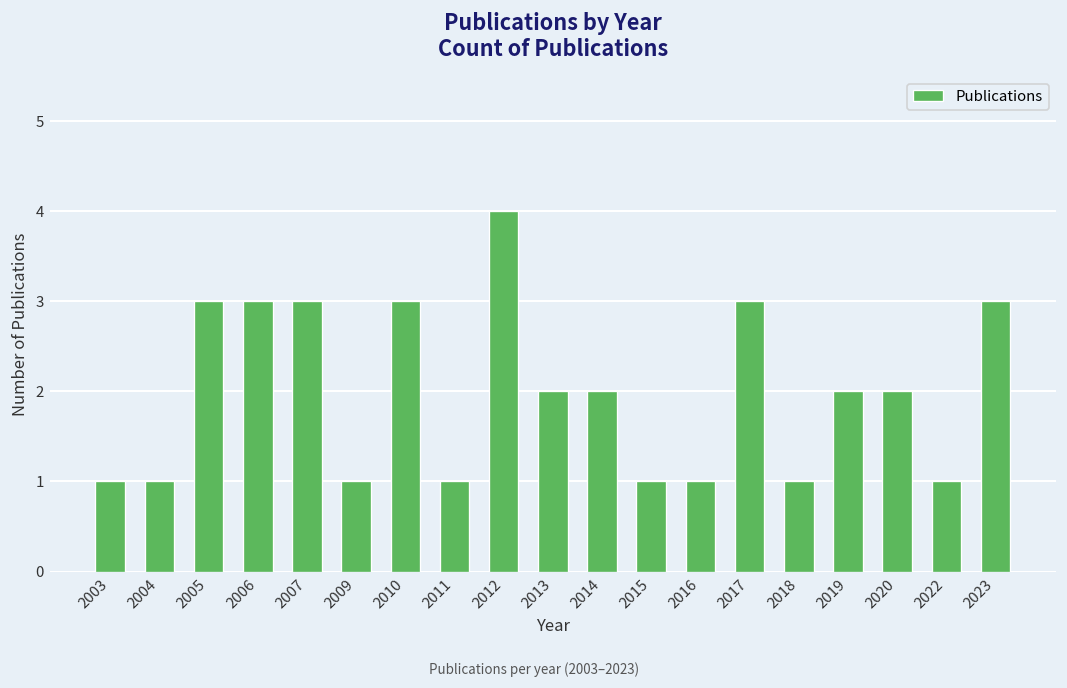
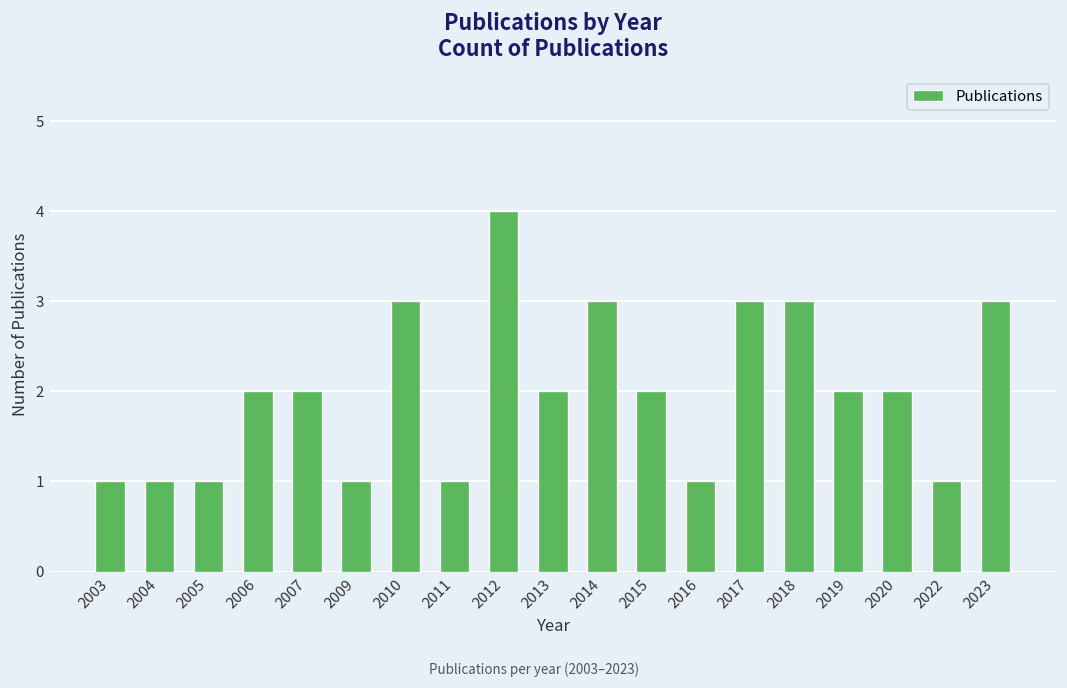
2005: 3 -> 1
2006: 3 -> 2
2007: 3 -> 2
2014: 2 -> 3
2015: 1 -> 2
2018: 1 -> 3
